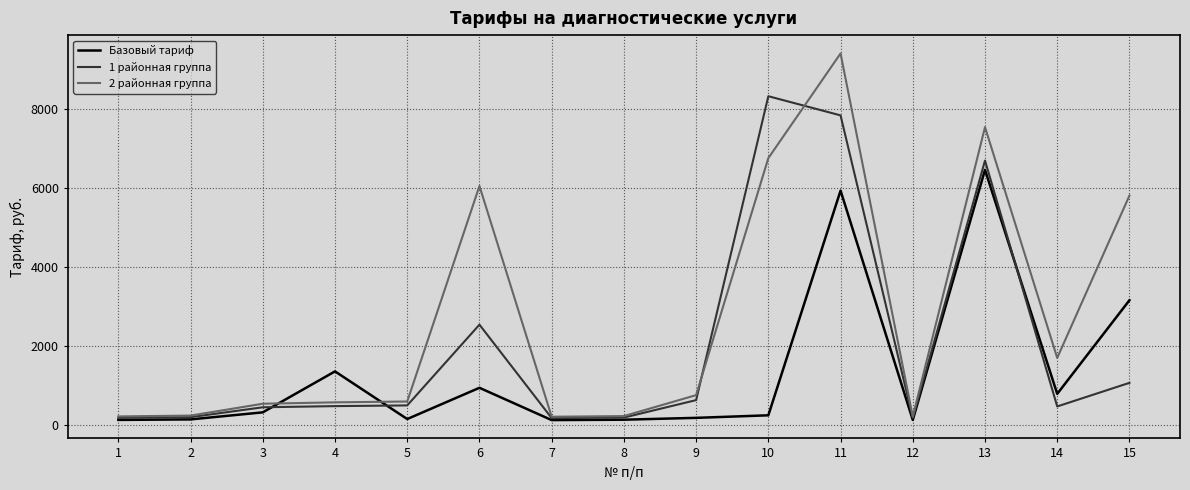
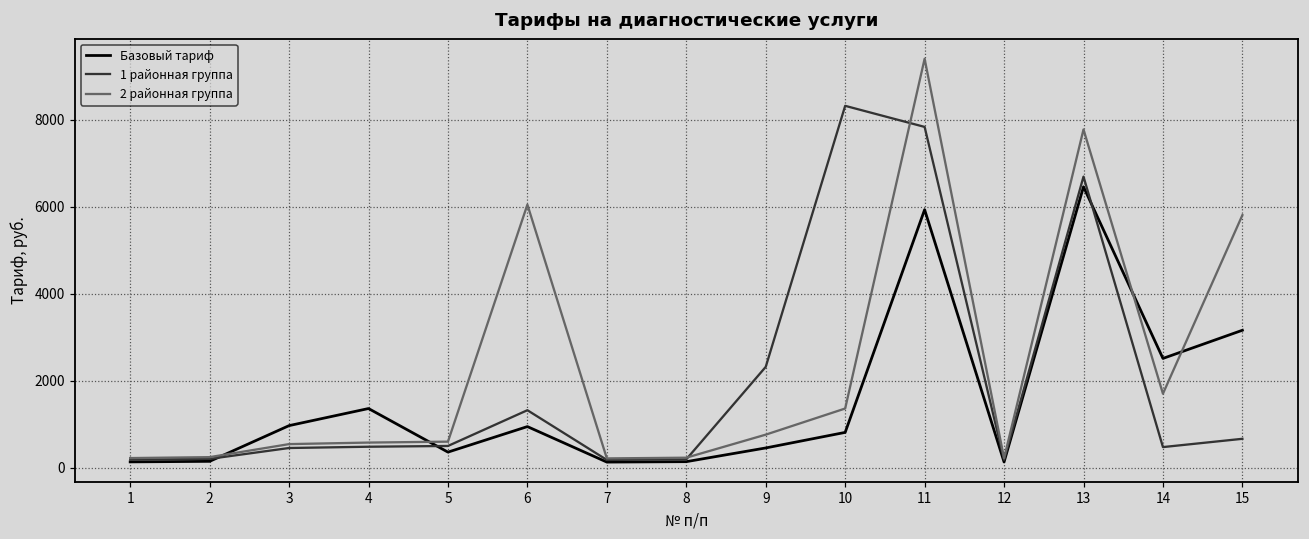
Базовый тариф, 3: 300 -> 1000
Базовый тариф, 5: 200 -> 400
1 районная группа, 6: 2500 -> 1300
Базовый тариф, 9: 200 -> 400
1 районная группа, 9: 600 -> 2300
Базовый тариф, 10: 200 -> 800
2 районная группа, 10: 6800 -> 1400
2 районная группа, 13: 7500 -> 7800
Базовый тариф, 14: 800 -> 2500
1 районная группа, 15: 1100 -> 700
